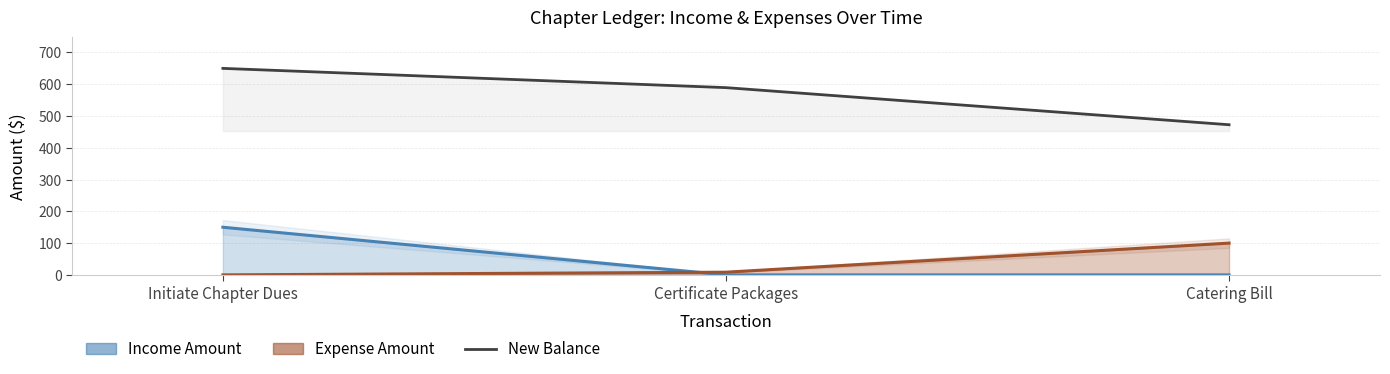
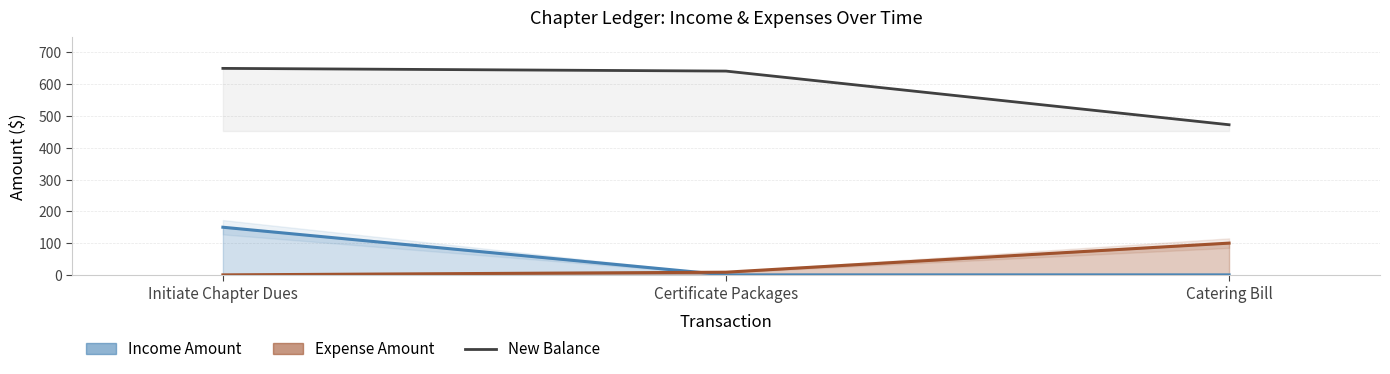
New Balance, Certificate Packages: 590 -> 640
